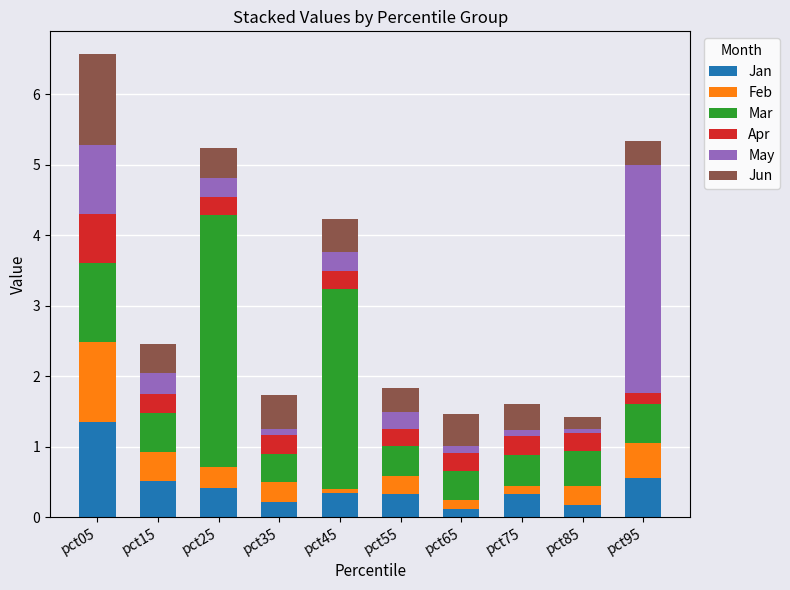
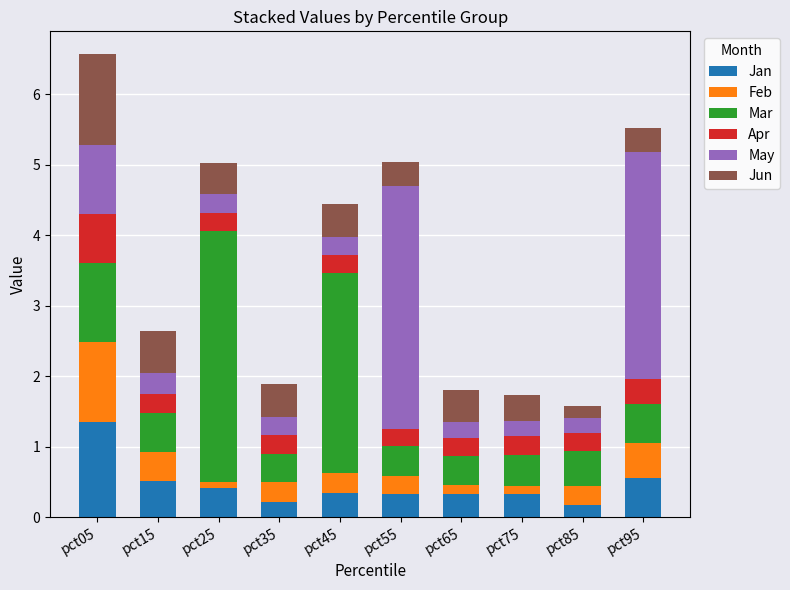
Jun, pct15: 0.4 -> 0.6
Feb, pct25: 0.3 -> 0.1
May, pct35: 0.1 -> 0.3
Feb, pct45: 0.1 -> 0.3
May, pct55: 0.2 -> 3.4
Jan, pct65: 0.1 -> 0.3
May, pct65: 0.1 -> 0.2
May, pct75: 0.1 -> 0.2
May, pct85: 0.1 -> 0.2
Apr, pct95: 0.2 -> 0.4
